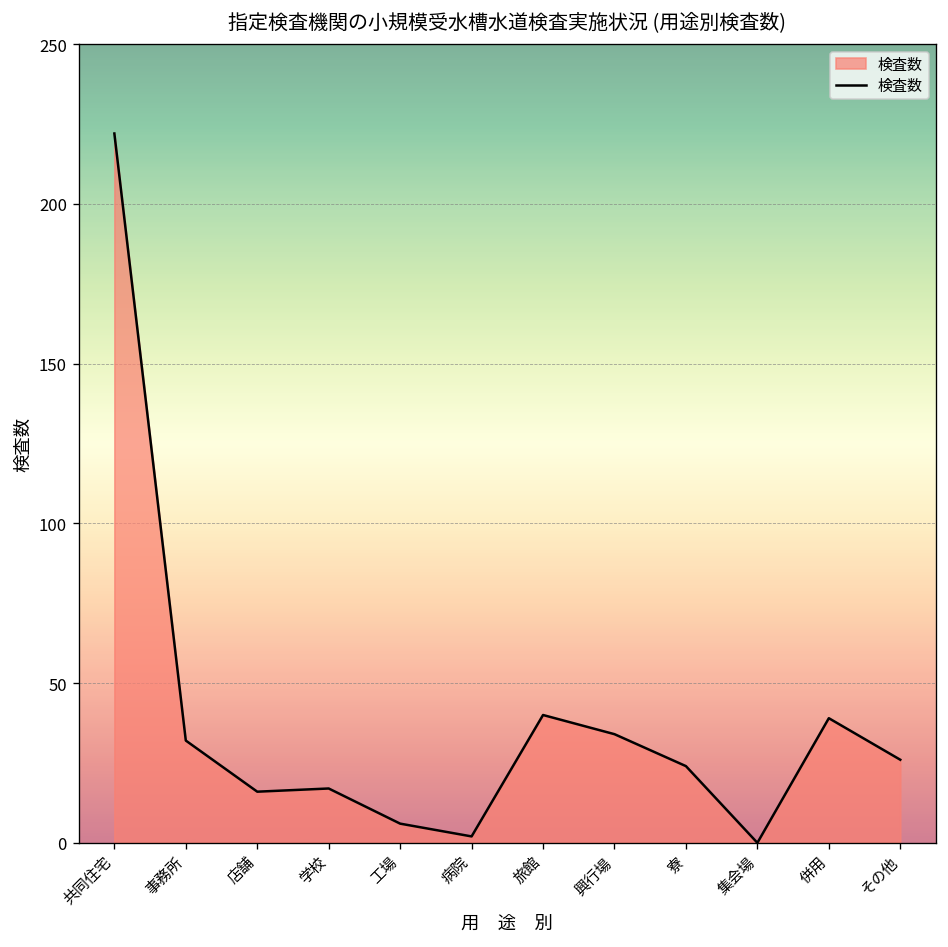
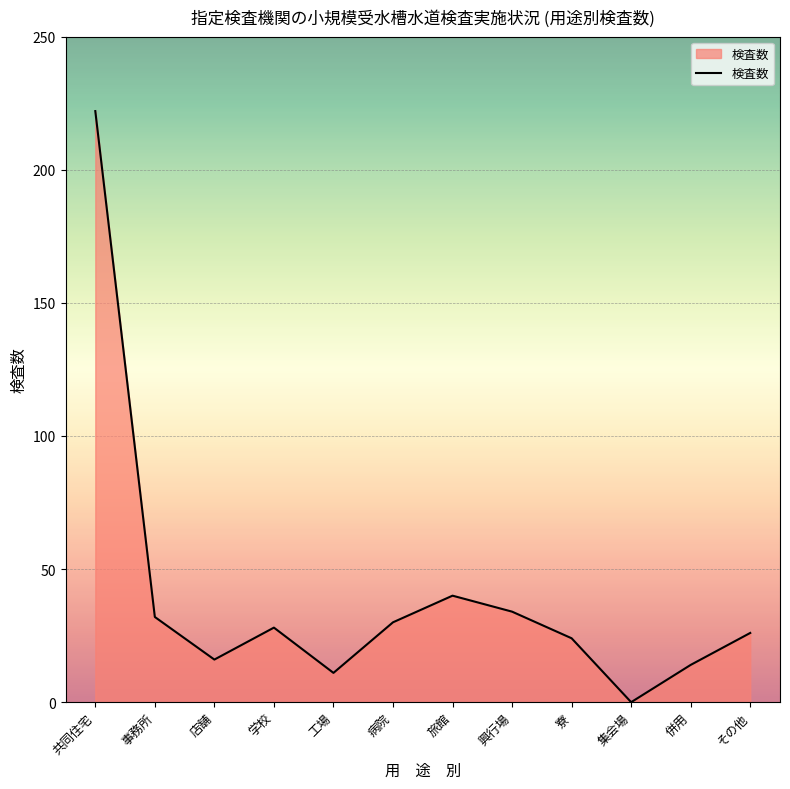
学校: 17 -> 28
工場: 6 -> 11
病院: 2 -> 30
併用: 39 -> 14
